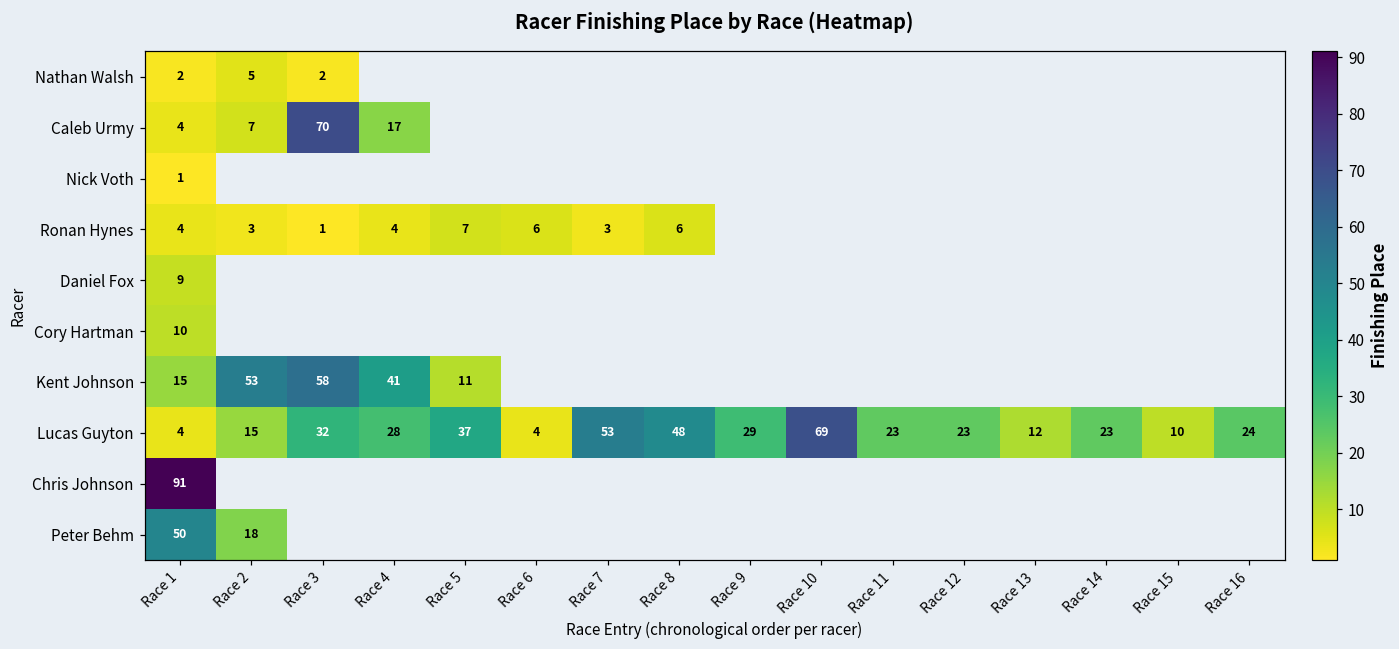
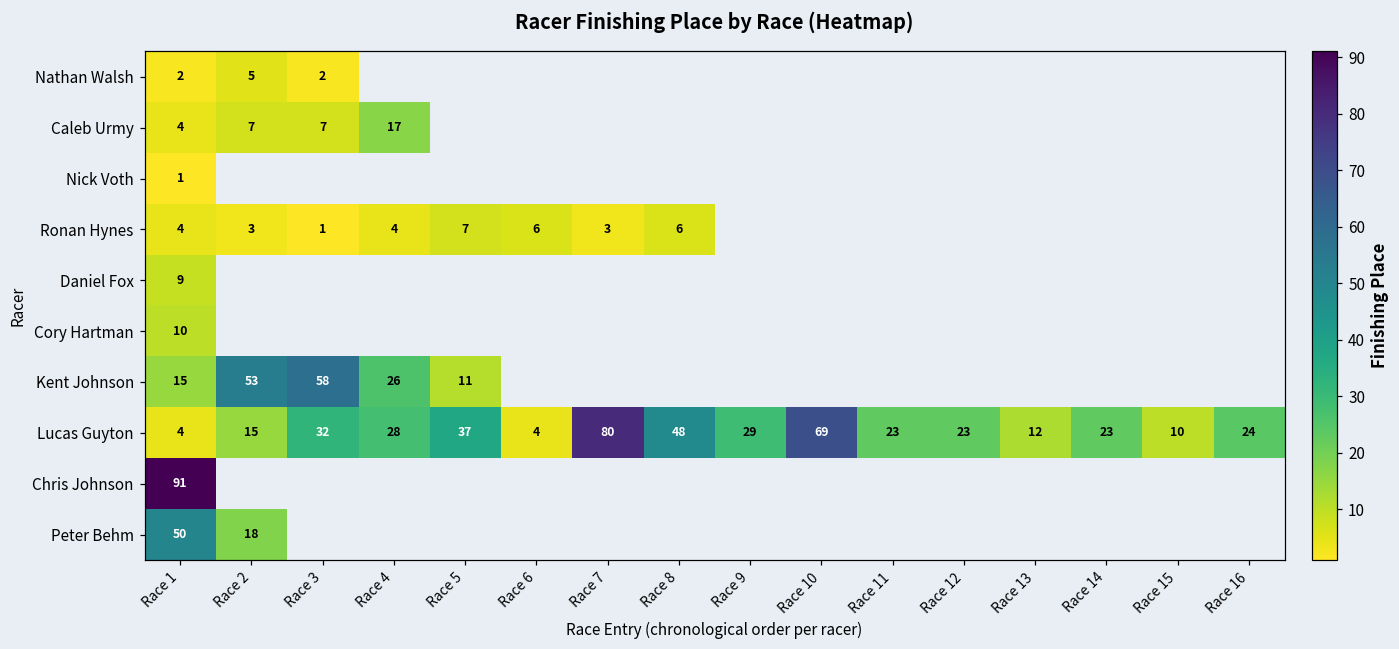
Caleb Urmy, Race 3: 70 -> 7
Kent Johnson, Race 4: 41 -> 26
Lucas Guyton, Race 7: 53 -> 80
